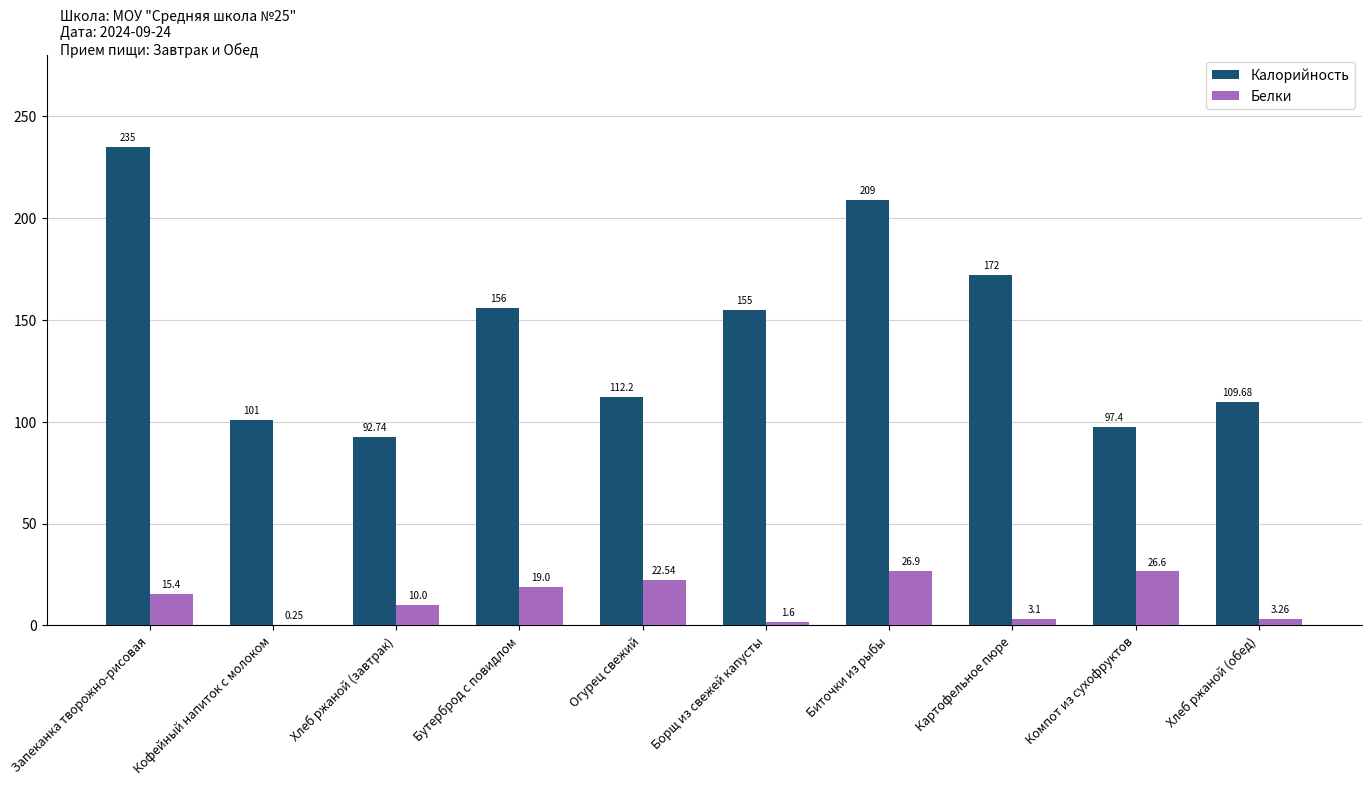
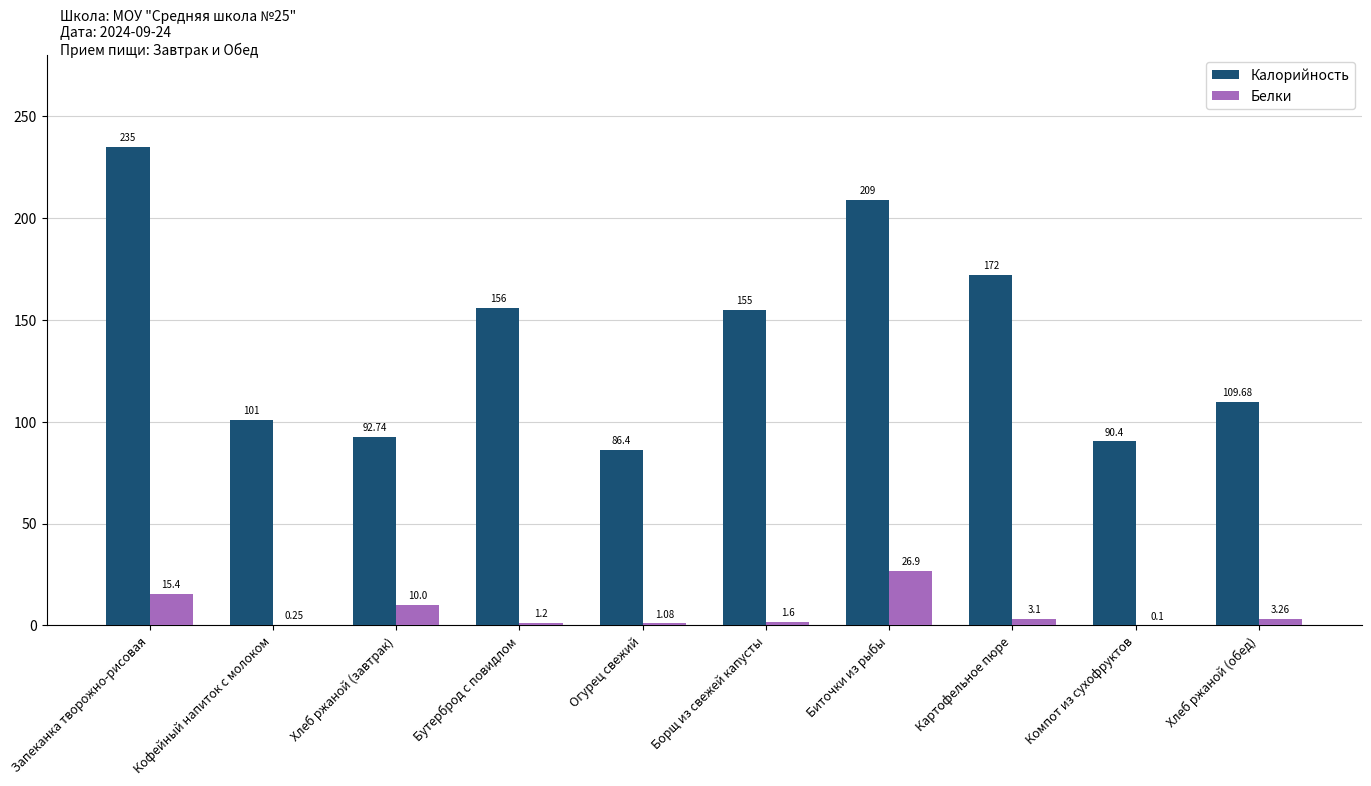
Белки, Бутерброд с повидлом: 19.0 -> 1.2
Калорийность, Огурец свежий: 112.2 -> 86.4
Белки, Огурец свежий: 22.54 -> 1.08
Калорийность, Компот из сухофруктов: 97.4 -> 90.4
Белки, Компот из сухофруктов: 26.6 -> 0.1
